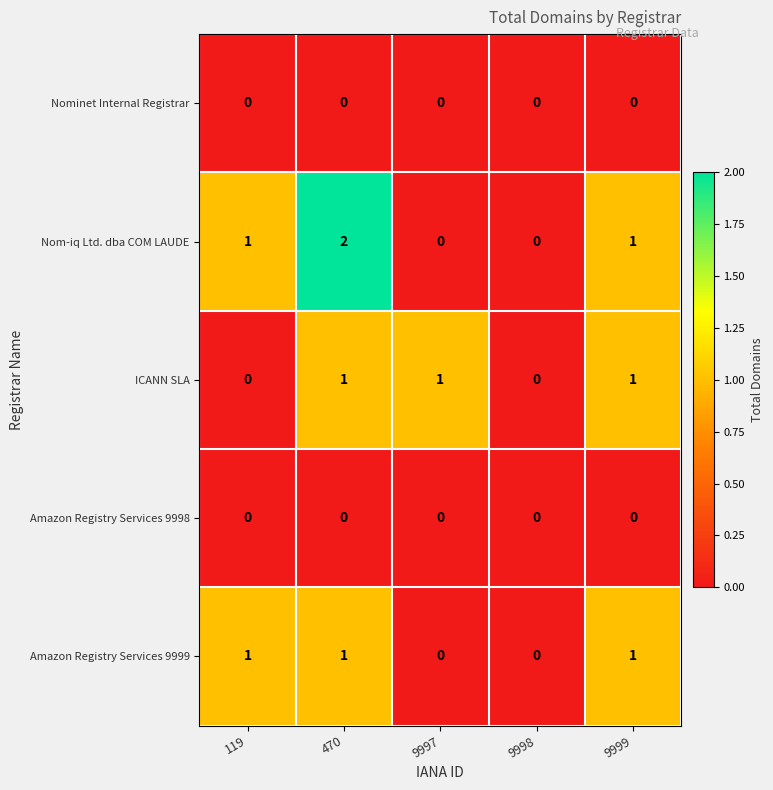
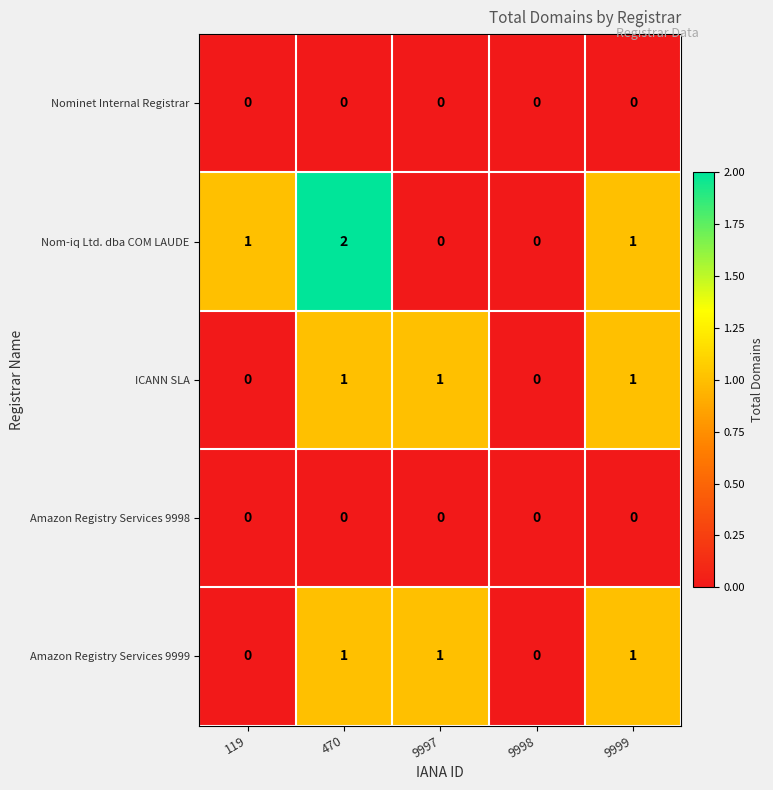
Amazon Registry Services 9999, 119: 1 -> 0
Amazon Registry Services 9999, 9997: 0 -> 1
